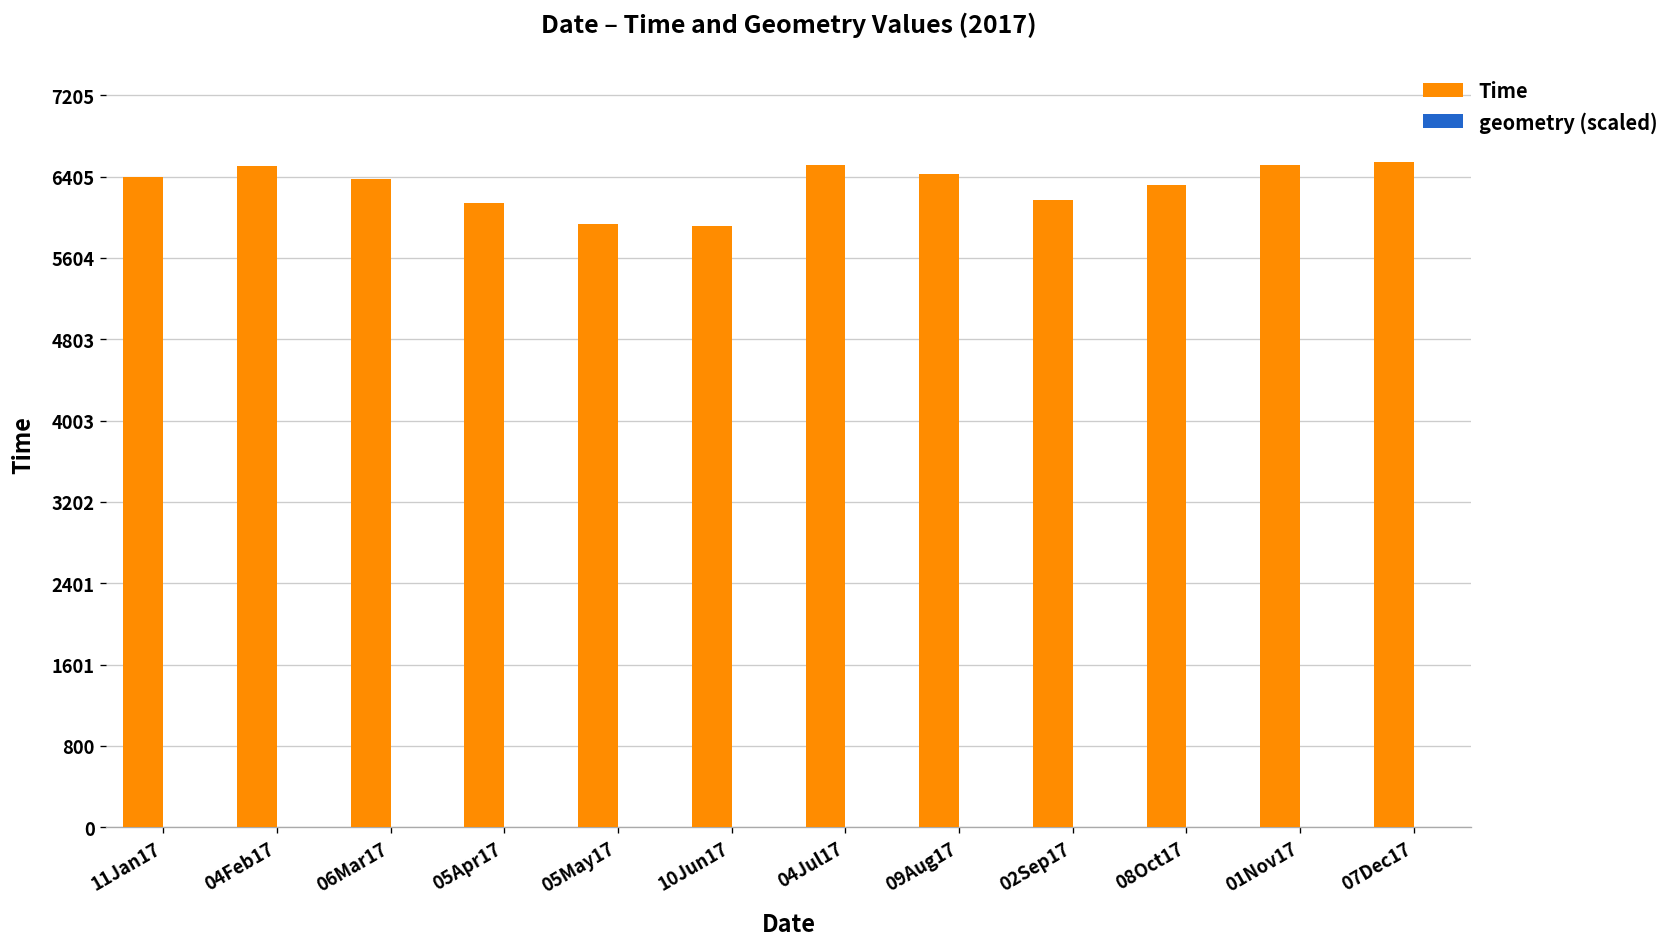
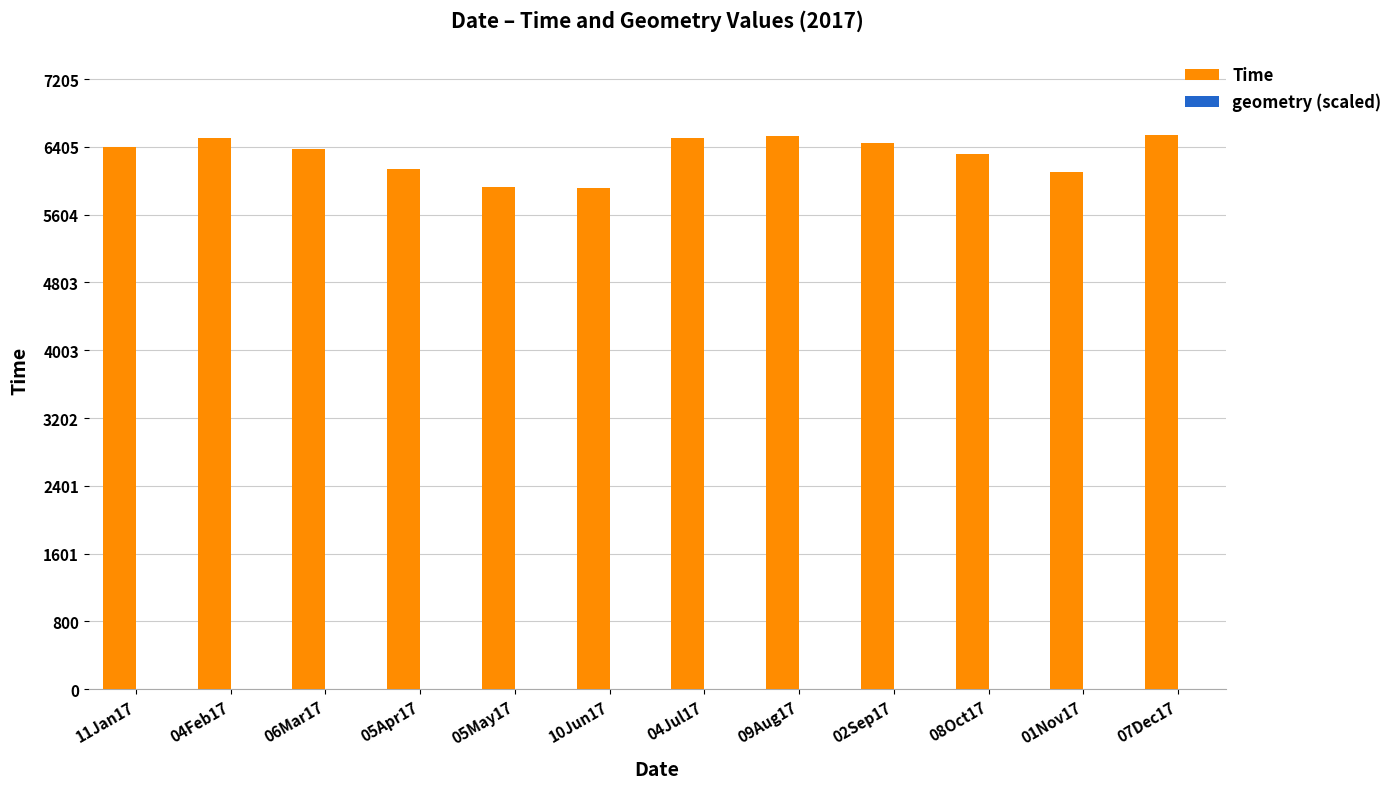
Time, 09Aug17: 6400 -> 6500
Time, 02Sep17: 6200 -> 6500
Time, 01Nov17: 6500 -> 6100
